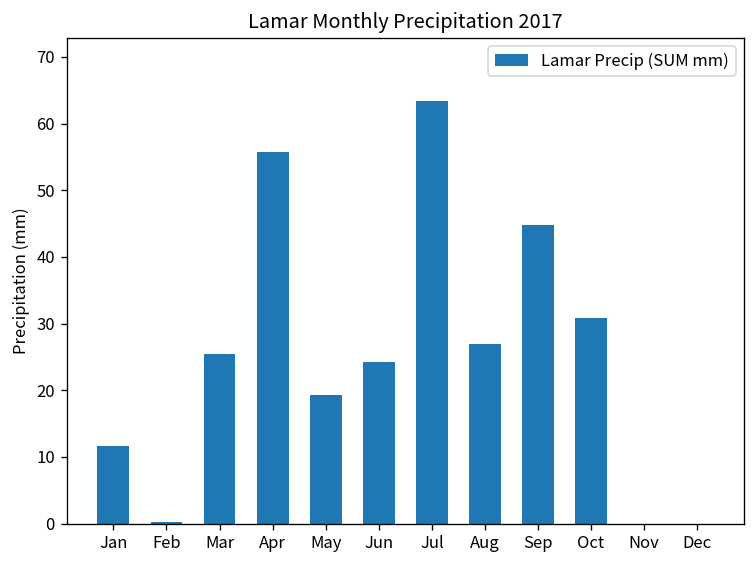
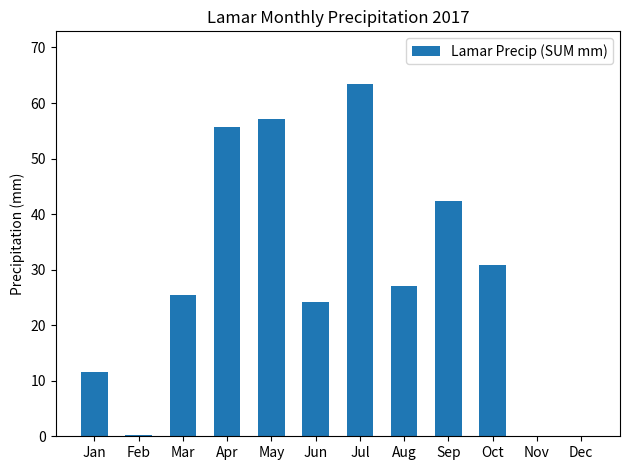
May: 19 -> 57
Sep: 45 -> 42
